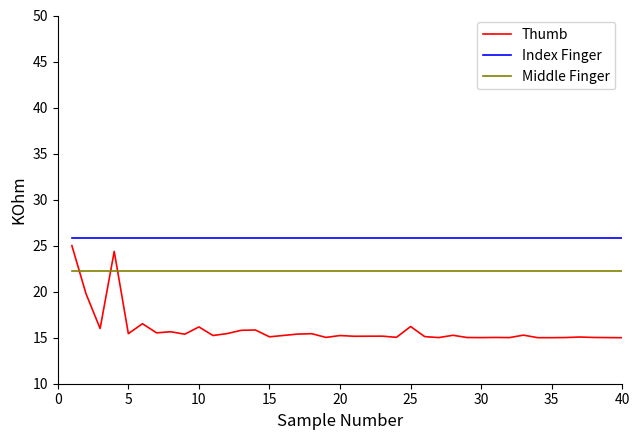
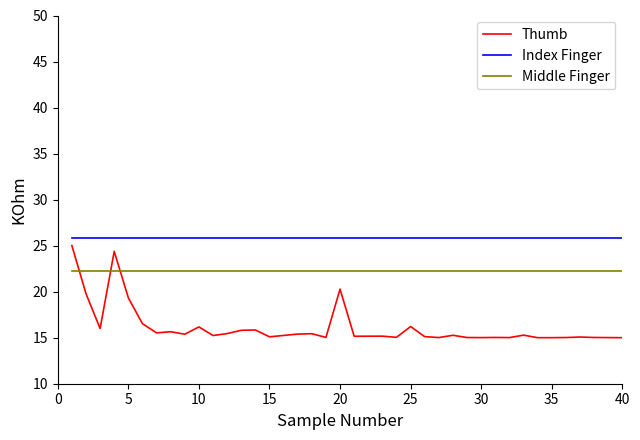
Thumb, 5: 15 -> 19
Thumb, 20: 15 -> 20
